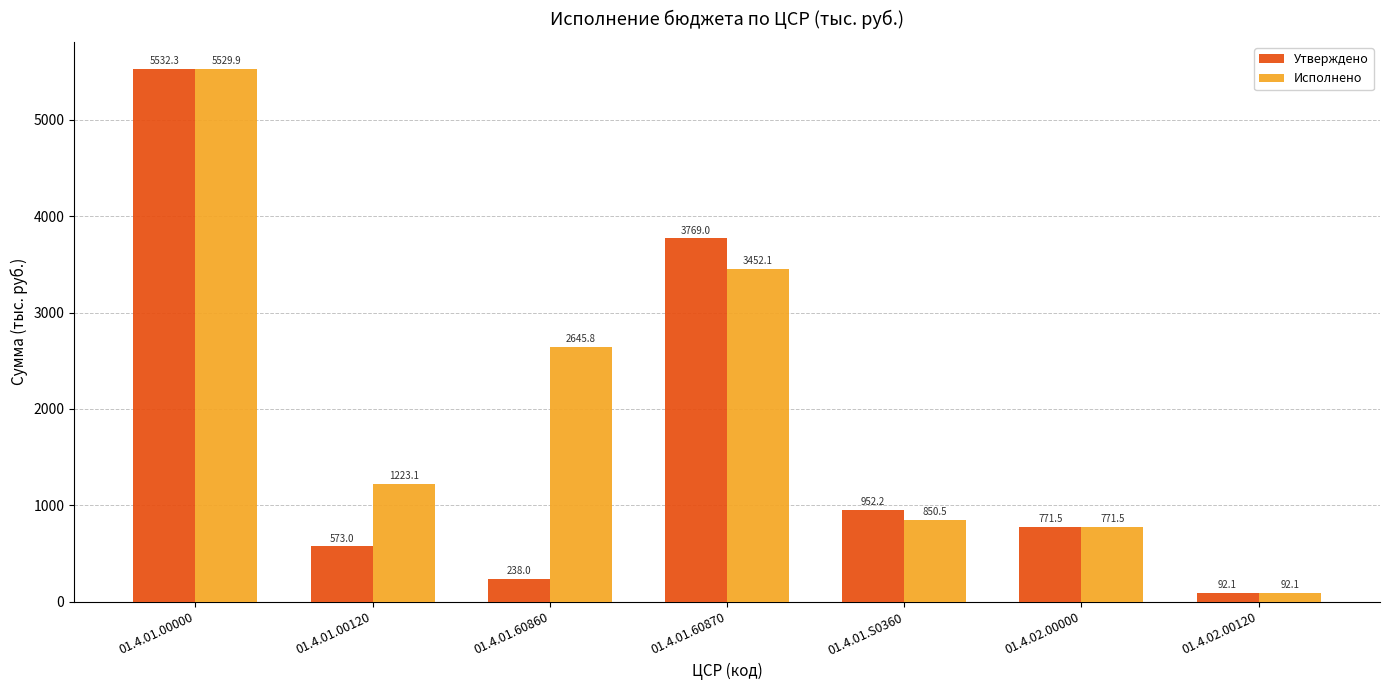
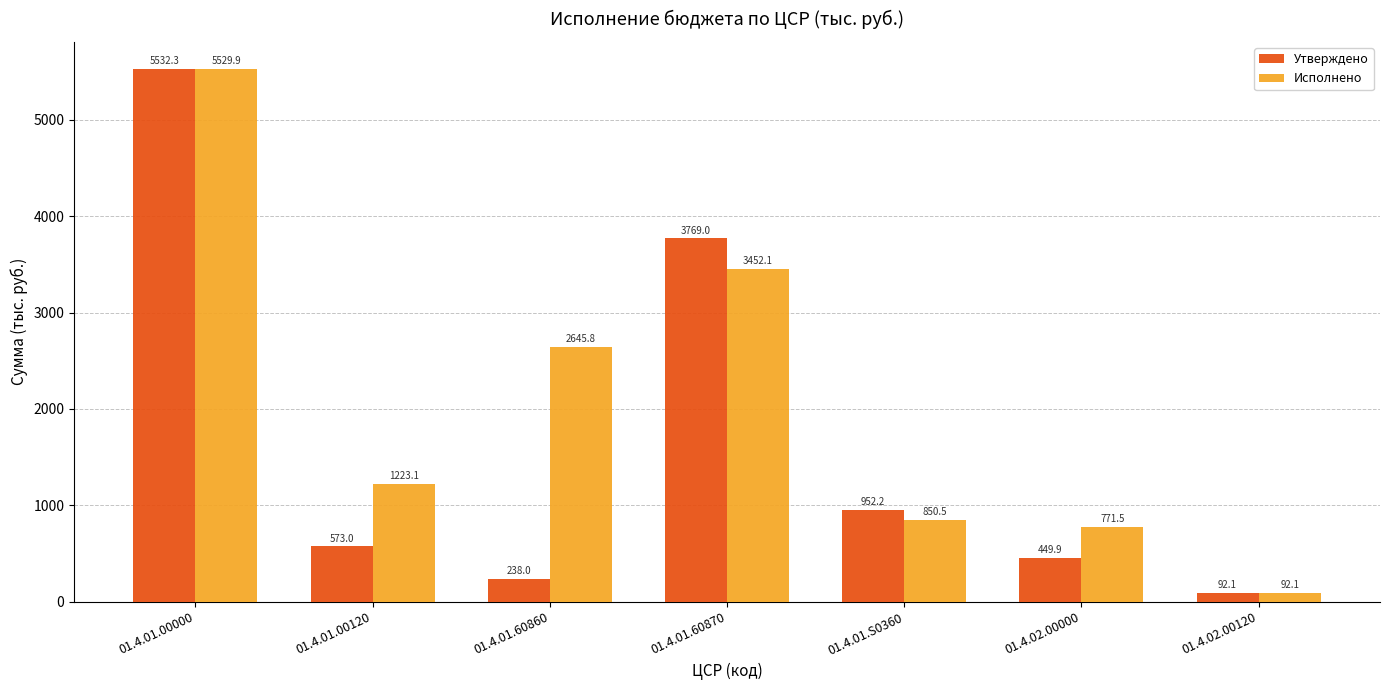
Утверждено, 01.4.02.00000: 771.5 -> 449.9
